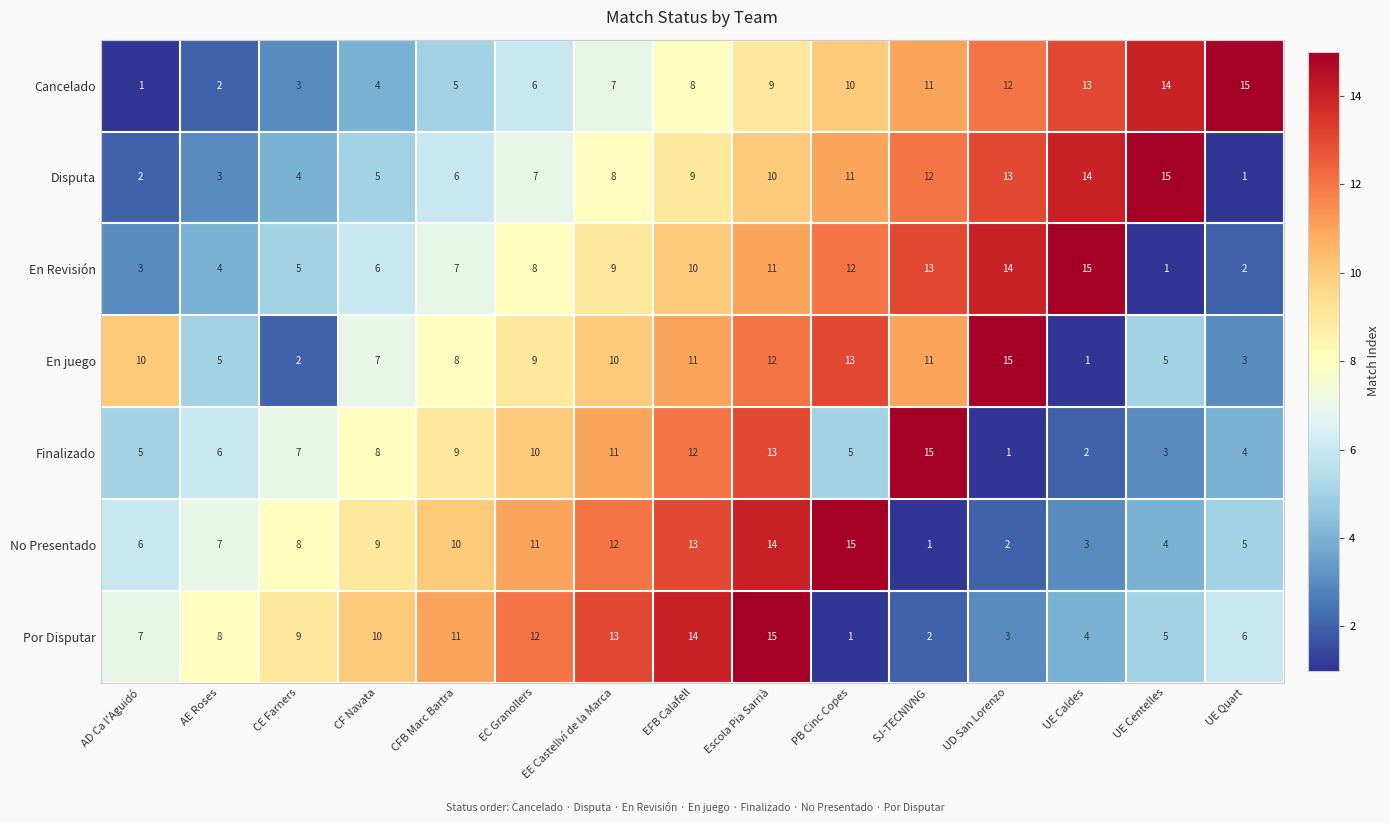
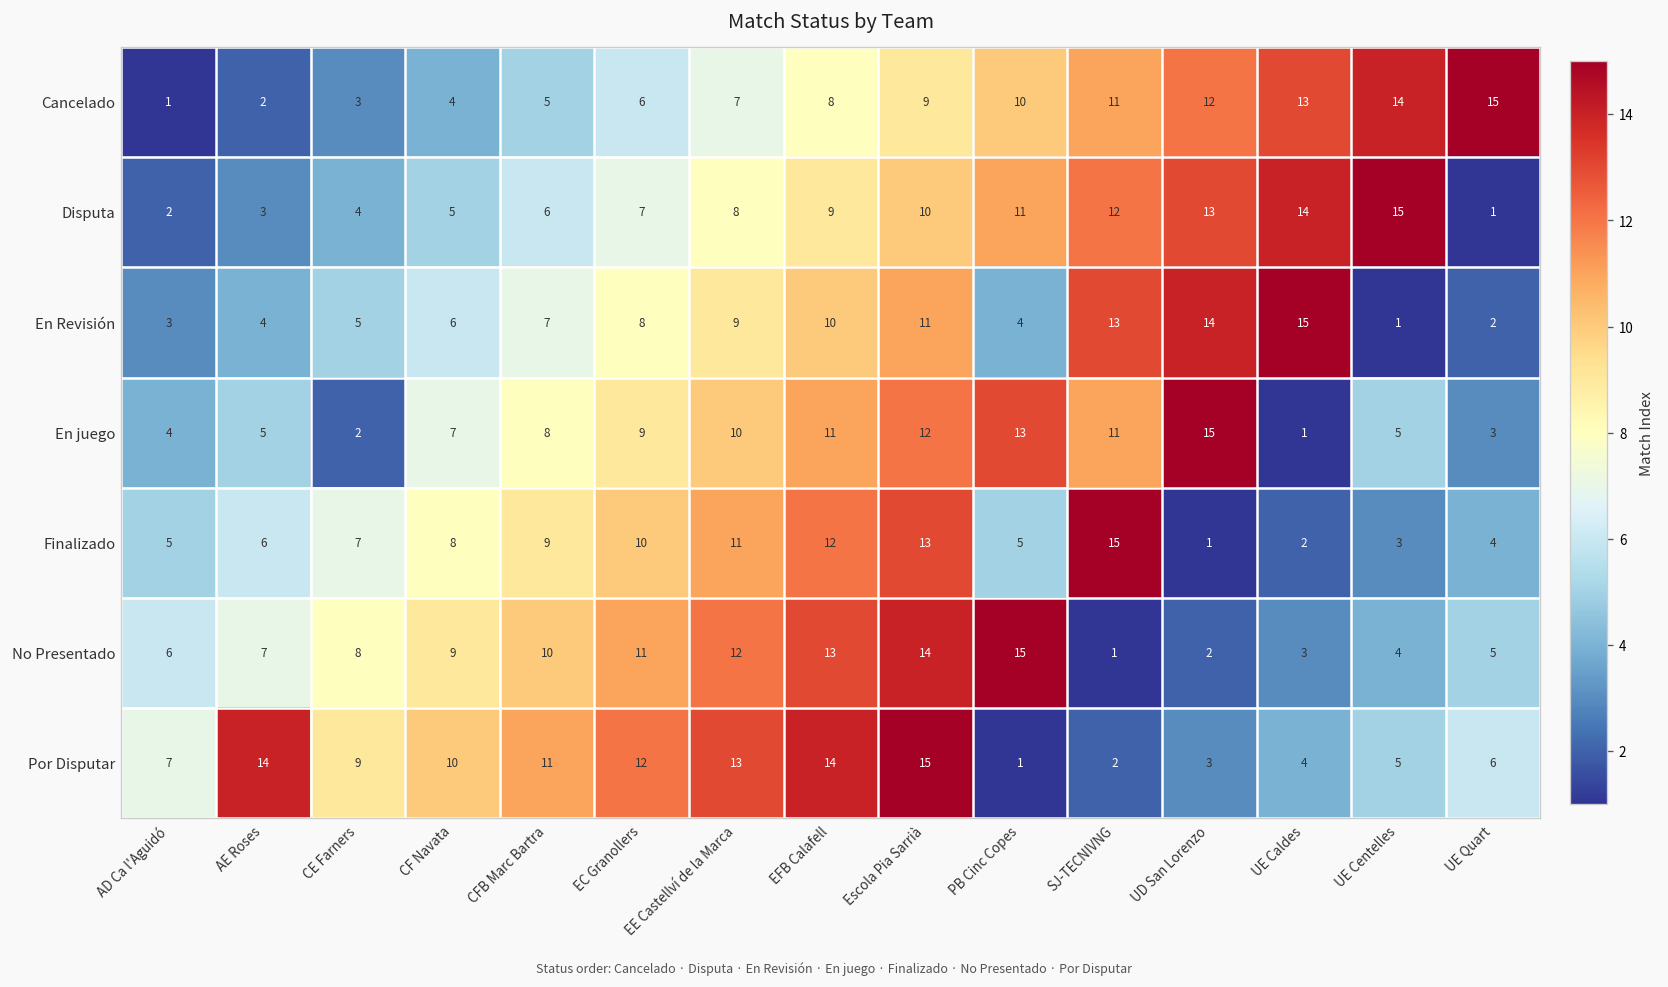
En Revisión, PB Cinc Copes: 12 -> 4
En juego, AD Ca l'Aguidó: 10 -> 4
Por Disputar, AE Roses: 8 -> 14
